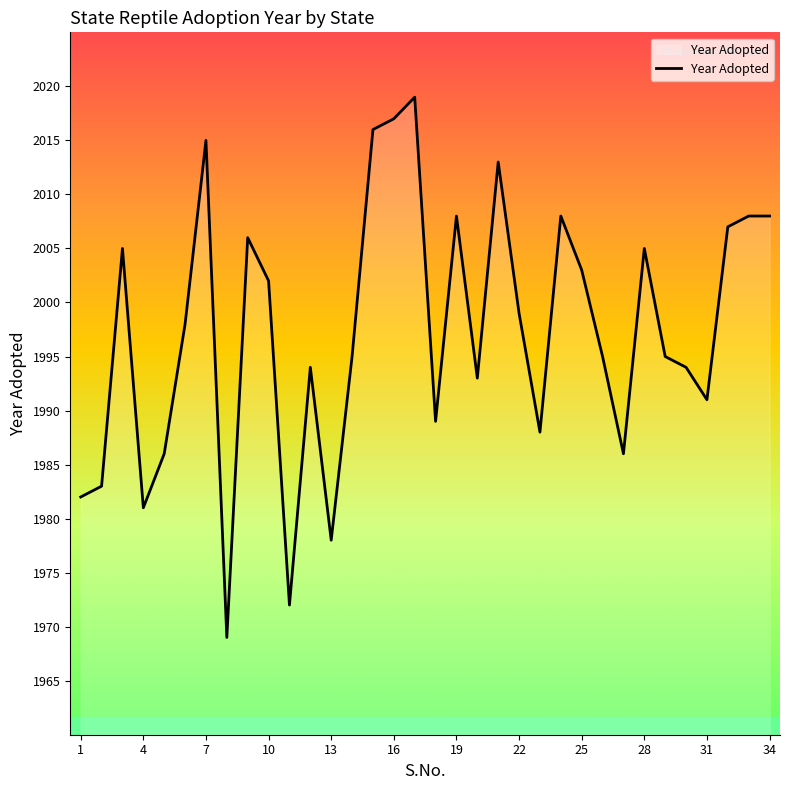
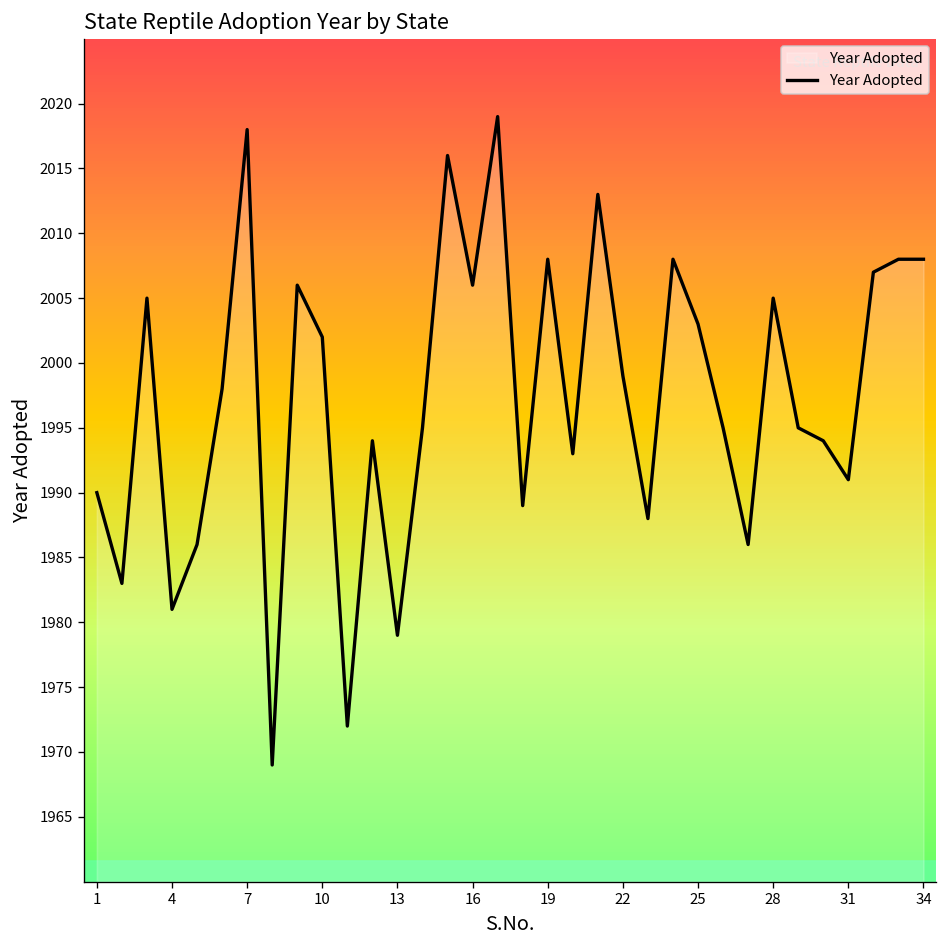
1: 1982 -> 1990
7: 2015 -> 2018
13: 1978 -> 1979
16: 2017 -> 2006
